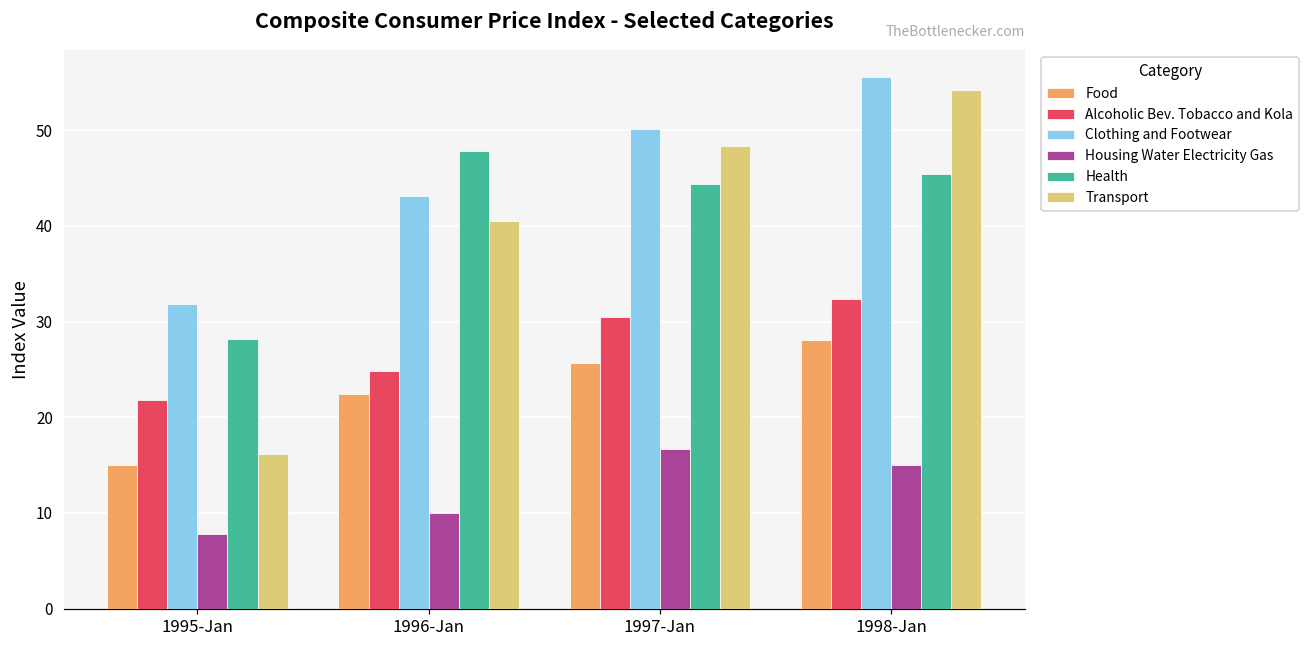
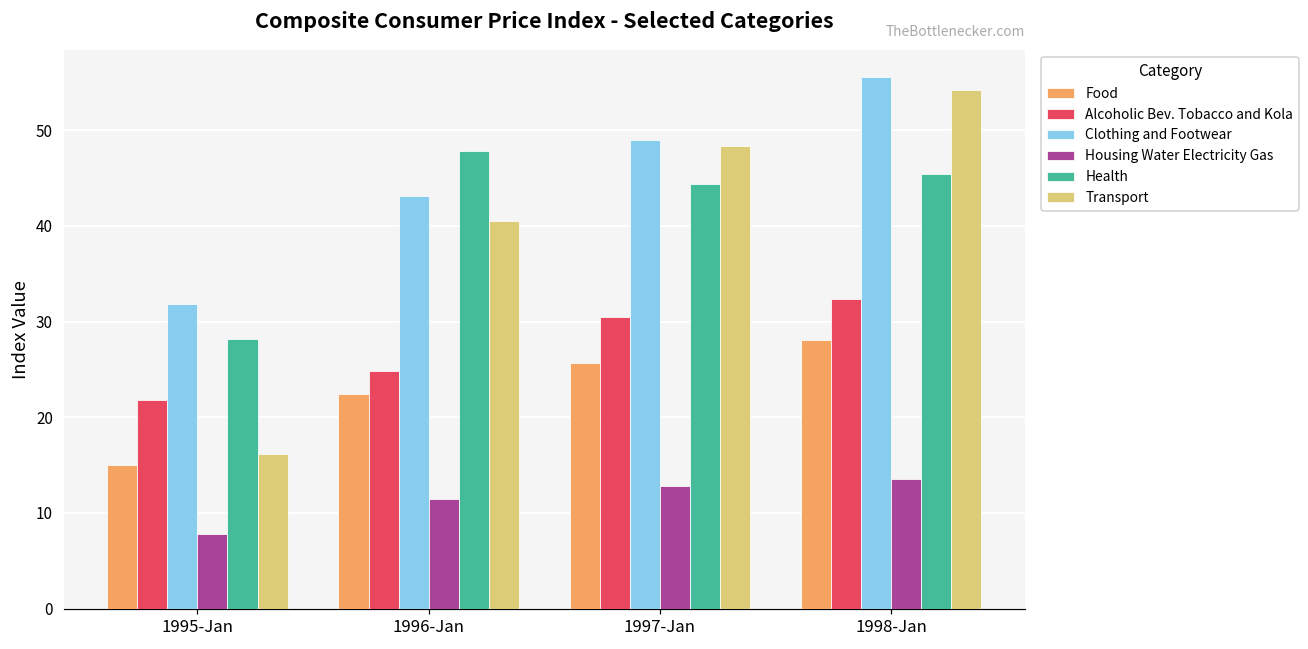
Housing Water Electricity Gas, 1996-Jan: 10 -> 11
Clothing and Footwear, 1997-Jan: 50 -> 49
Housing Water Electricity Gas, 1997-Jan: 17 -> 13
Housing Water Electricity Gas, 1998-Jan: 15 -> 14
